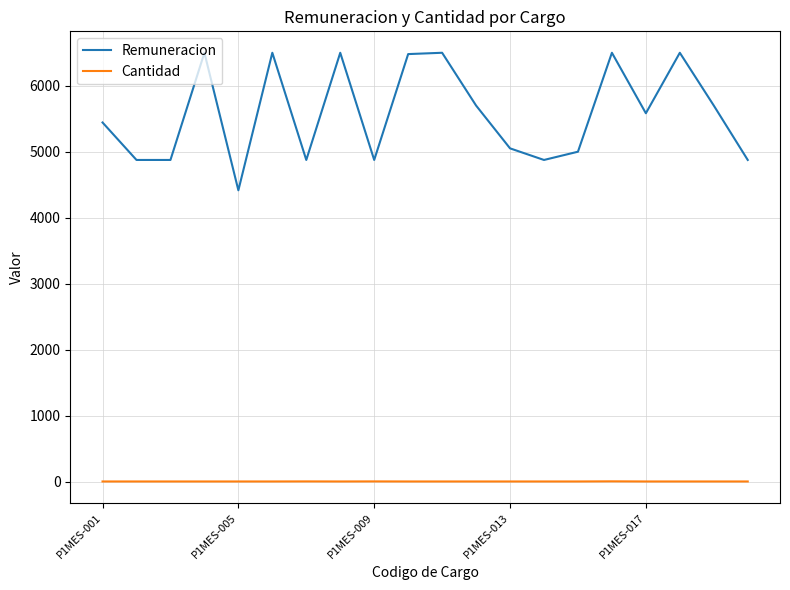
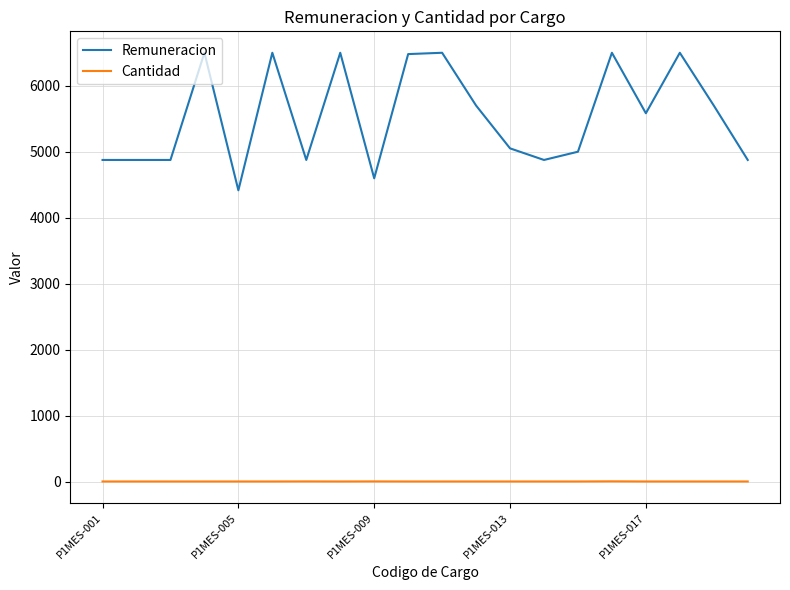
Remuneracion, P1MES-001: 5400 -> 4900
Remuneracion, P1MES-009: 4900 -> 4600
